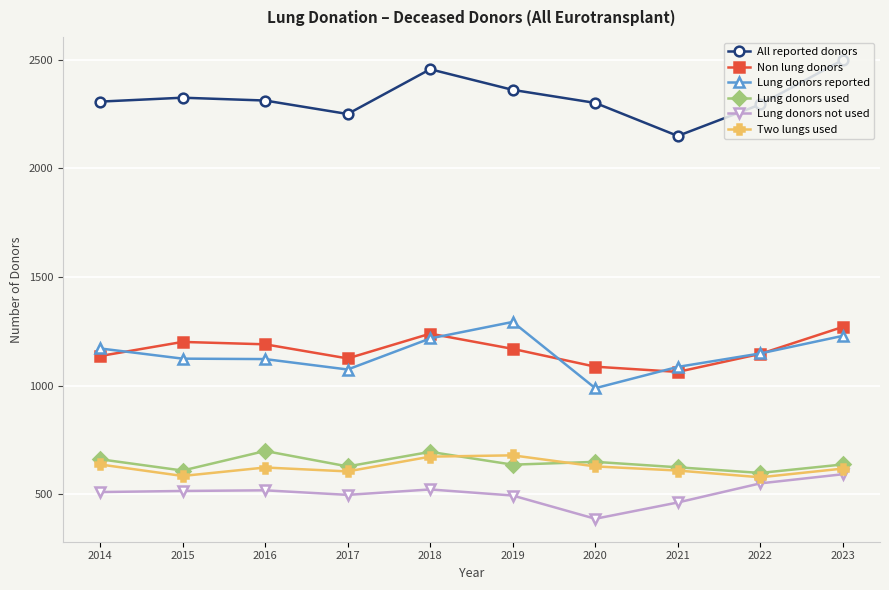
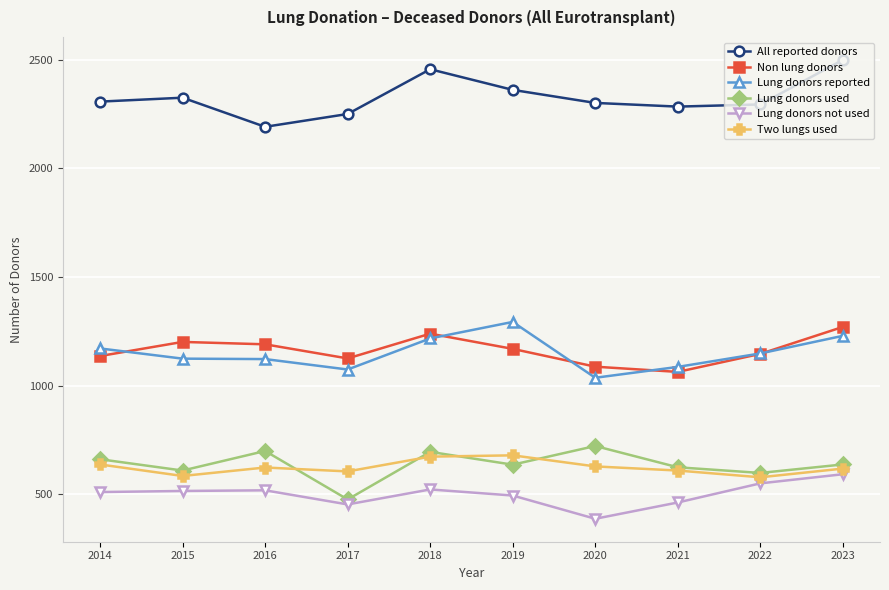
All reported donors, 2016: 2310 -> 2190
Lung donors used, 2017: 630 -> 480
Lung donors not used, 2017: 500 -> 450
Lung donors reported, 2020: 990 -> 1040
Lung donors used, 2020: 650 -> 720
All reported donors, 2021: 2150 -> 2280
